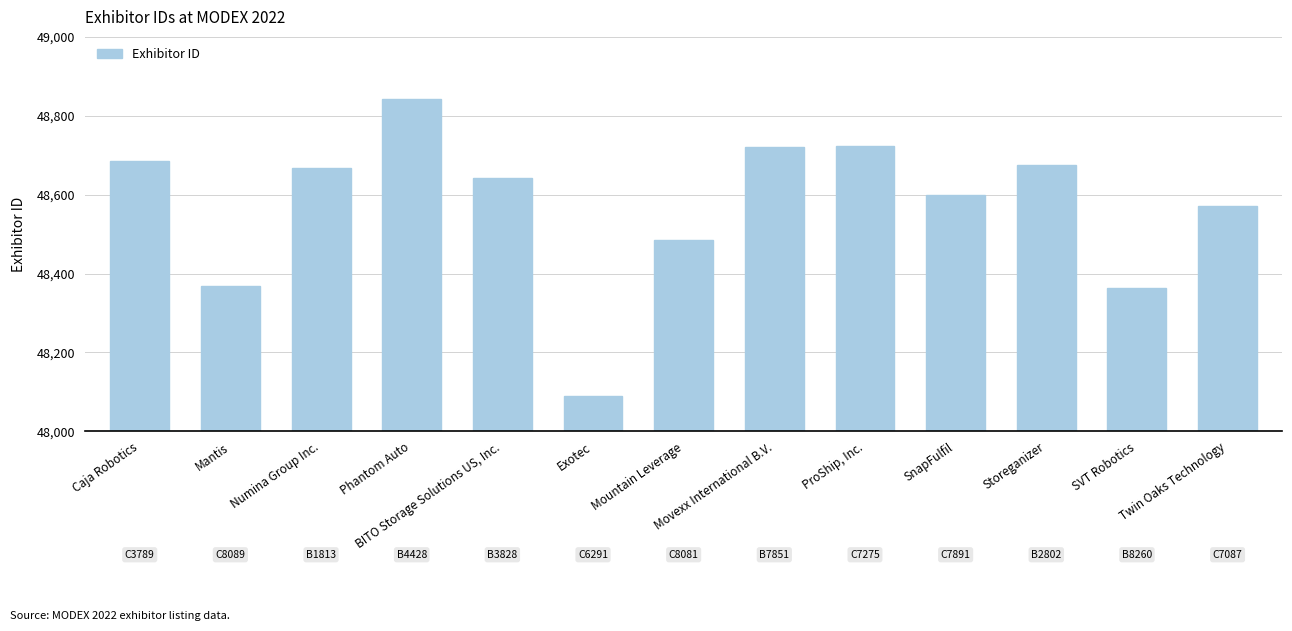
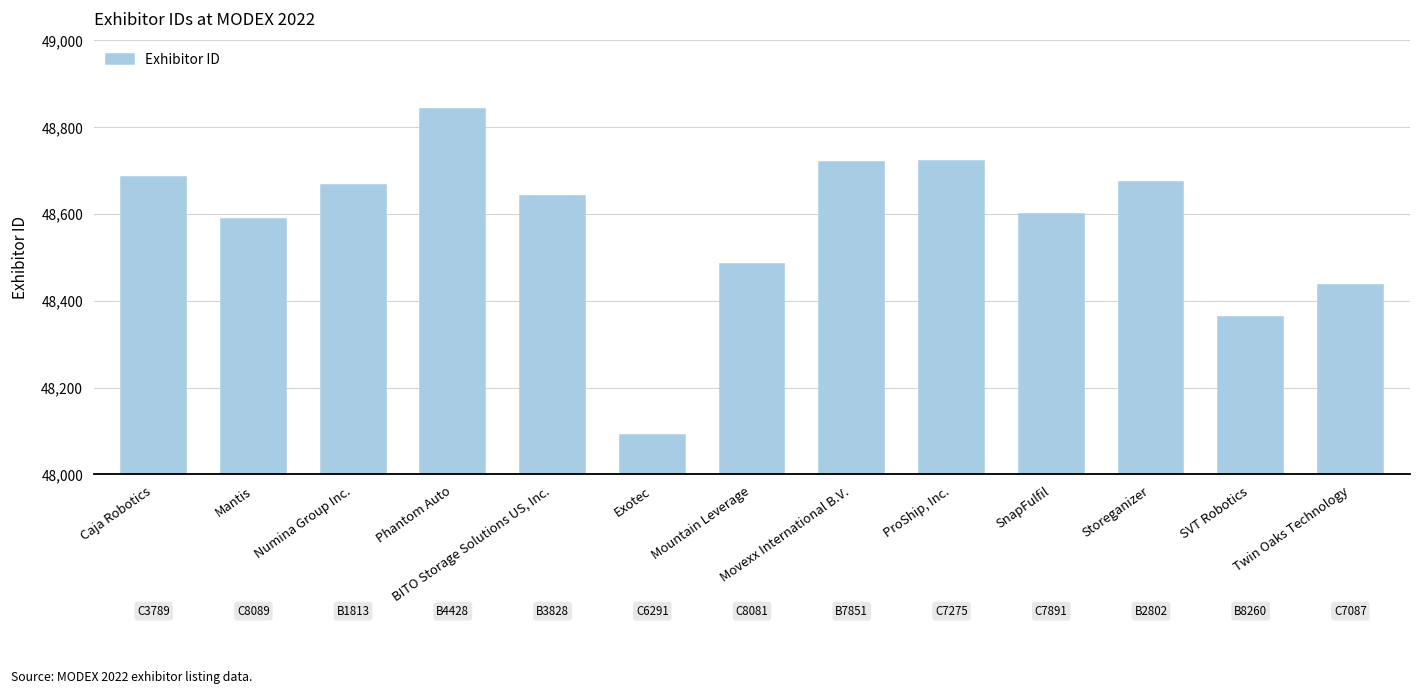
Mantis: 48,370 -> 48,590
Twin Oaks Technology: 48,570 -> 48,440
